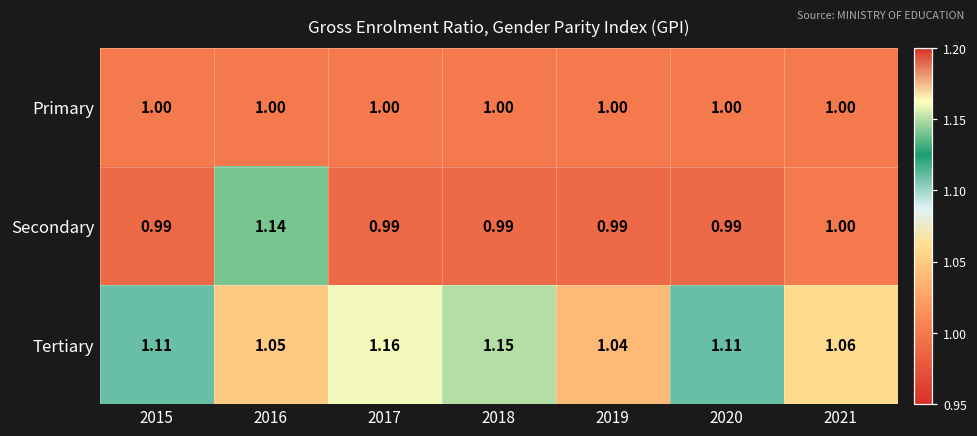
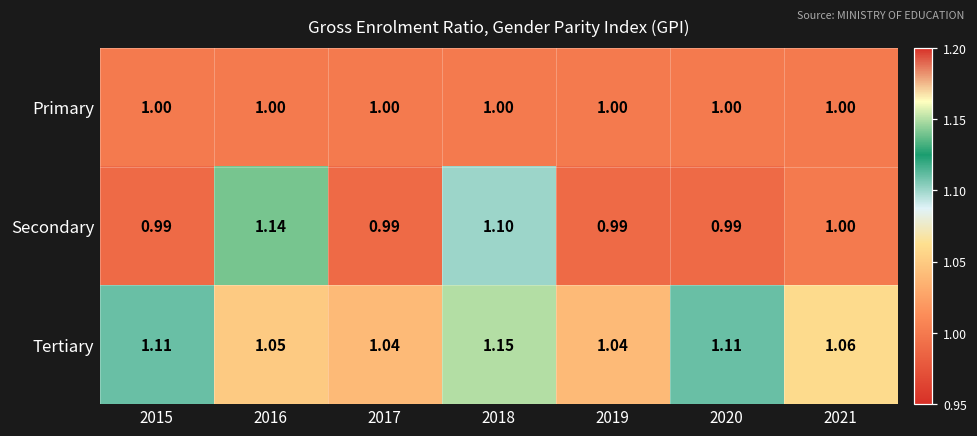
Secondary, 2018: 0.99 -> 1.10
Tertiary, 2017: 1.16 -> 1.04
